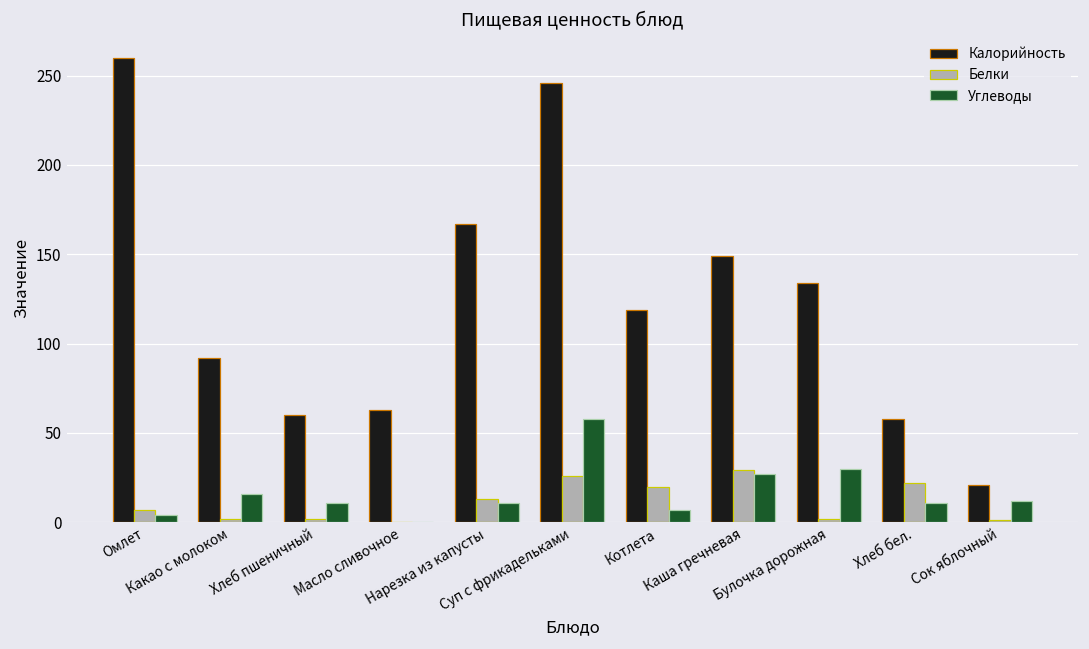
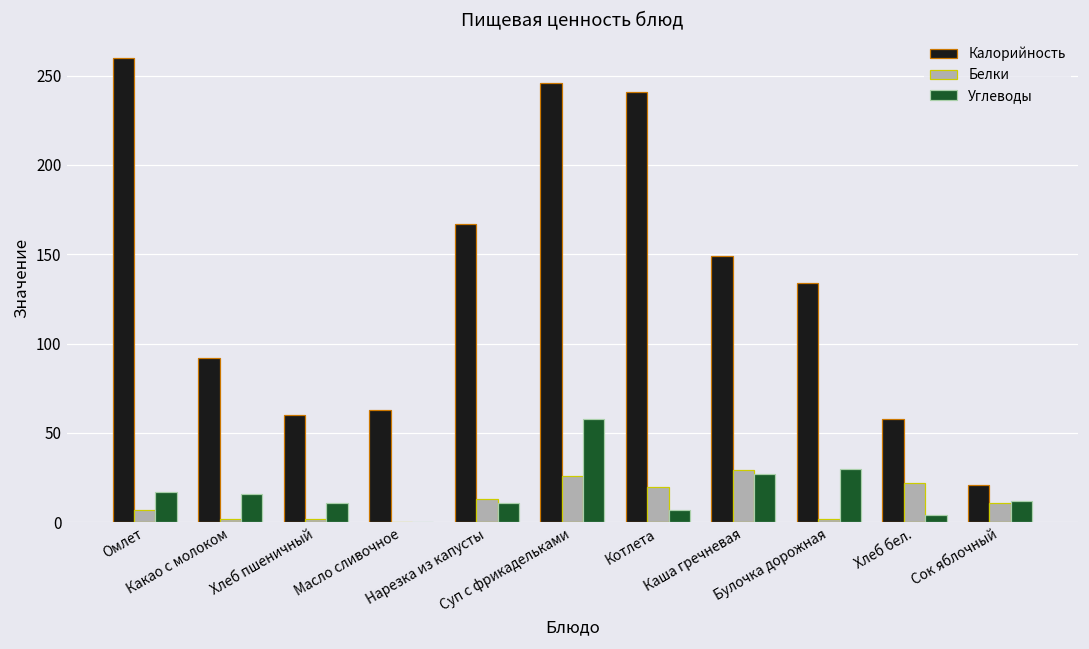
Углеводы, Омлет: 4 -> 17
Калорийность, Котлета: 119 -> 241
Углеводы, Хлеб бел.: 11 -> 4
Белки, Сок яблочный: 1 -> 11
